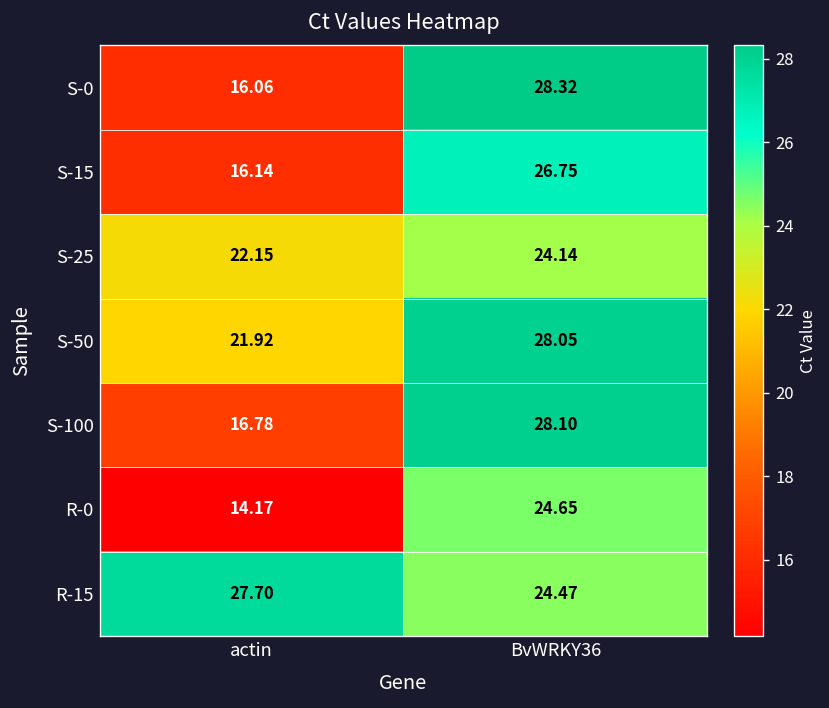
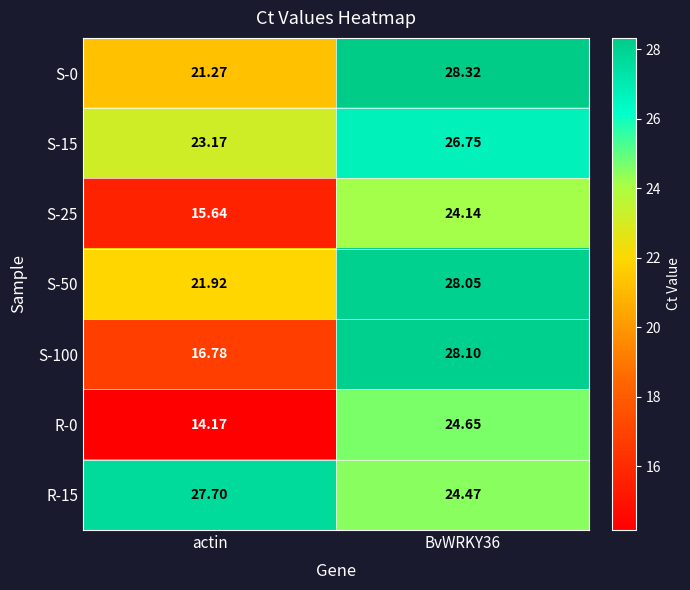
S-0, actin: 16.06 -> 21.27
S-15, actin: 16.14 -> 23.17
S-25, actin: 22.15 -> 15.64
